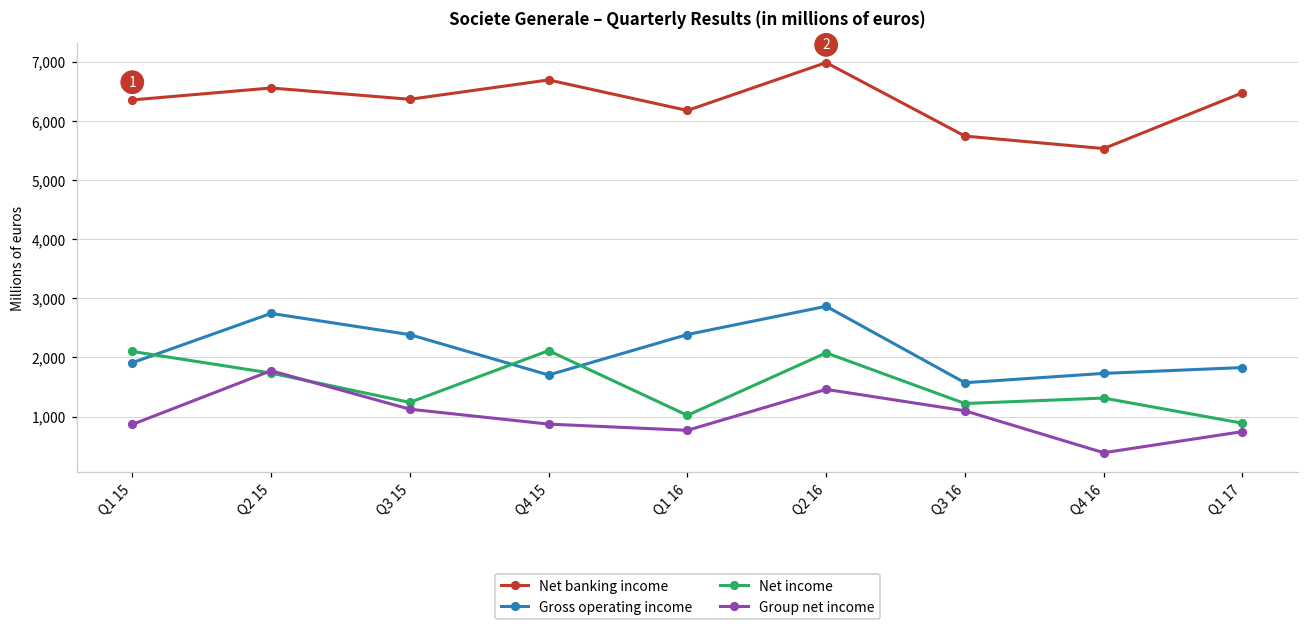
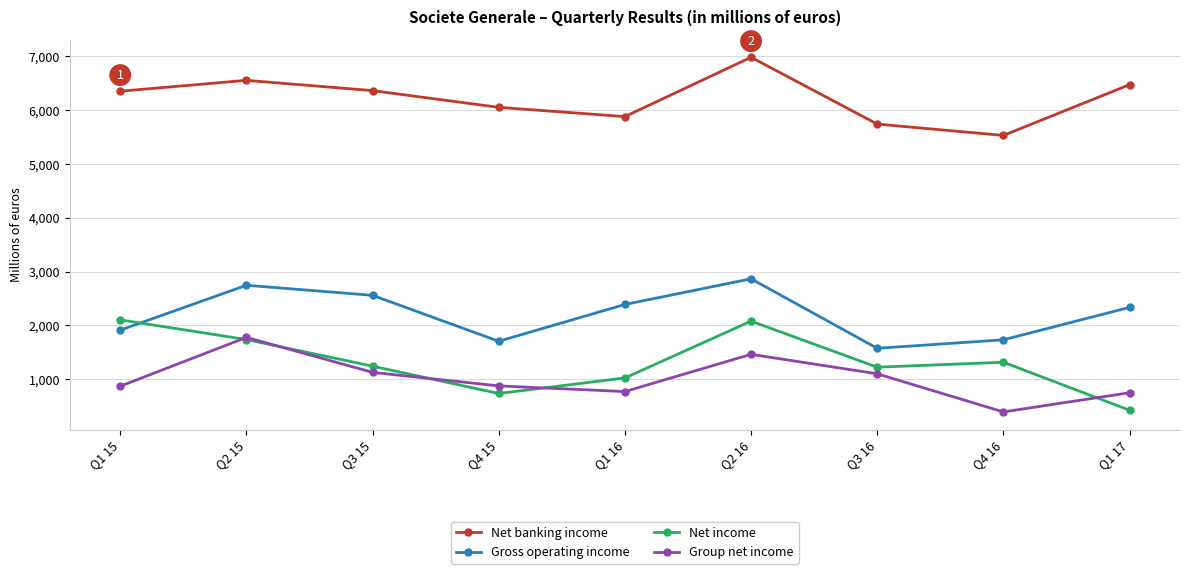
Gross operating income, Q3 15: 2,400 -> 2,600
Net banking income, Q4 15: 6,700 -> 6,100
Net income, Q4 15: 2,100 -> 700
Net banking income, Q1 16: 6,200 -> 5,900
Gross operating income, Q1 17: 1,800 -> 2,300
Net income, Q1 17: 900 -> 400
